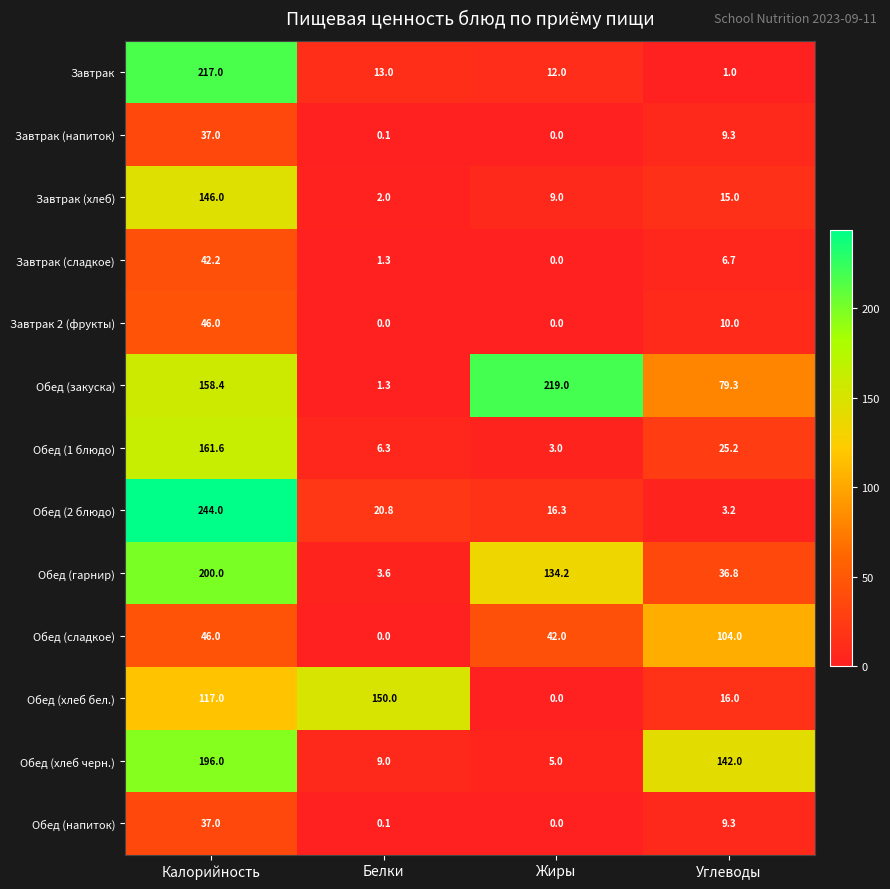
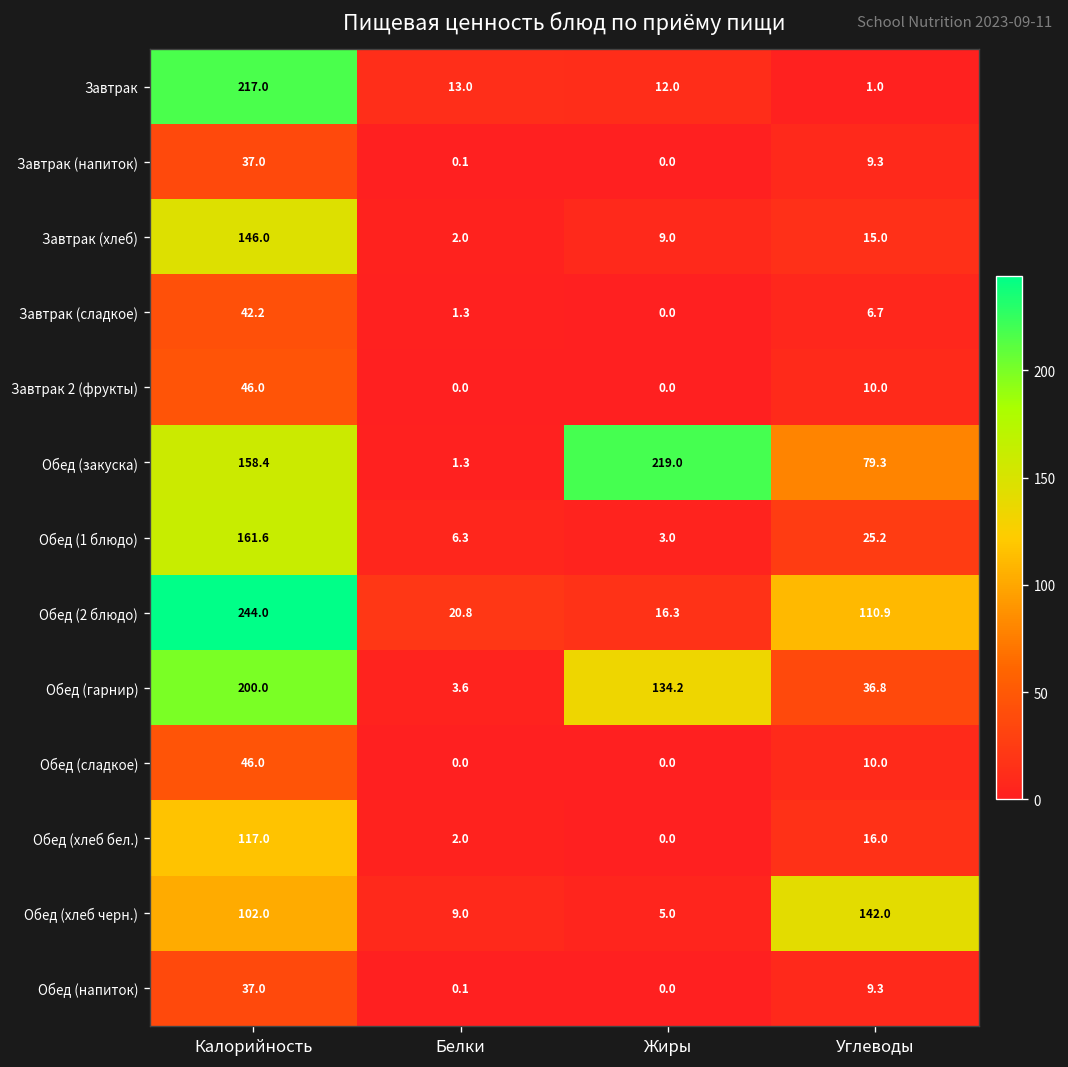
Обед (2 блюдо), Углеводы: 3.2 -> 110.9
Обед (сладкое), Жиры: 42.0 -> 0.0
Обед (сладкое), Углеводы: 104.0 -> 10.0
Обед (хлеб бел.), Белки: 150.0 -> 2.0
Обед (хлеб черн.), Калорийность: 196.0 -> 102.0
